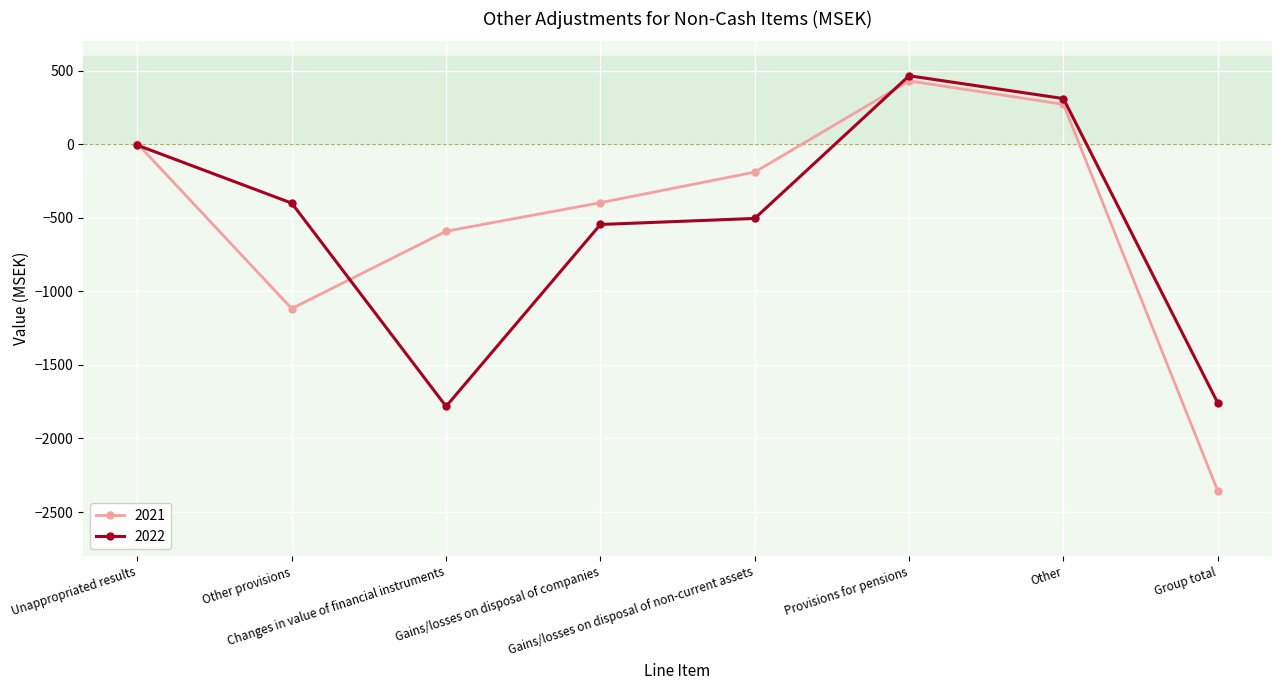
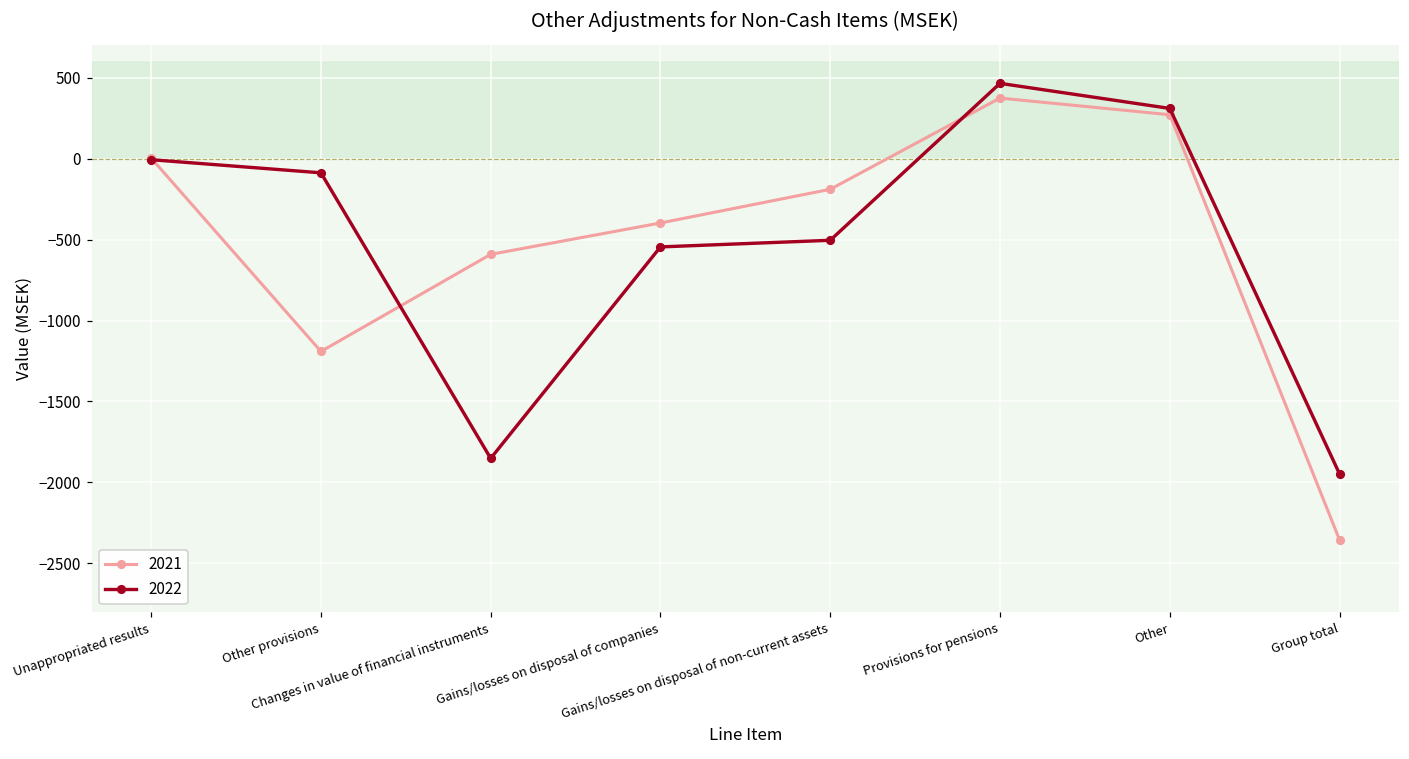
2021, Other provisions: -1120 -> -1190
2022, Other provisions: -400 -> -90
2022, Changes in value of financial instruments: -1780 -> -1850
2021, Provisions for pensions: 430 -> 380
2022, Group total: -1760 -> -1950
